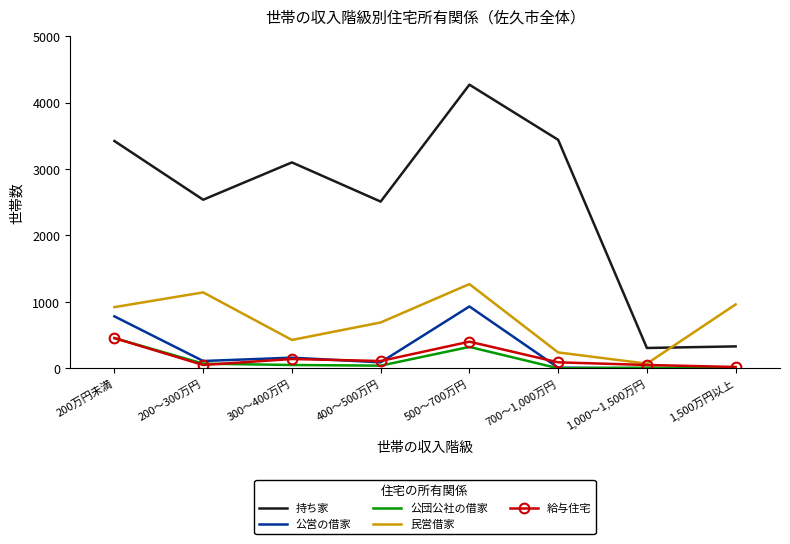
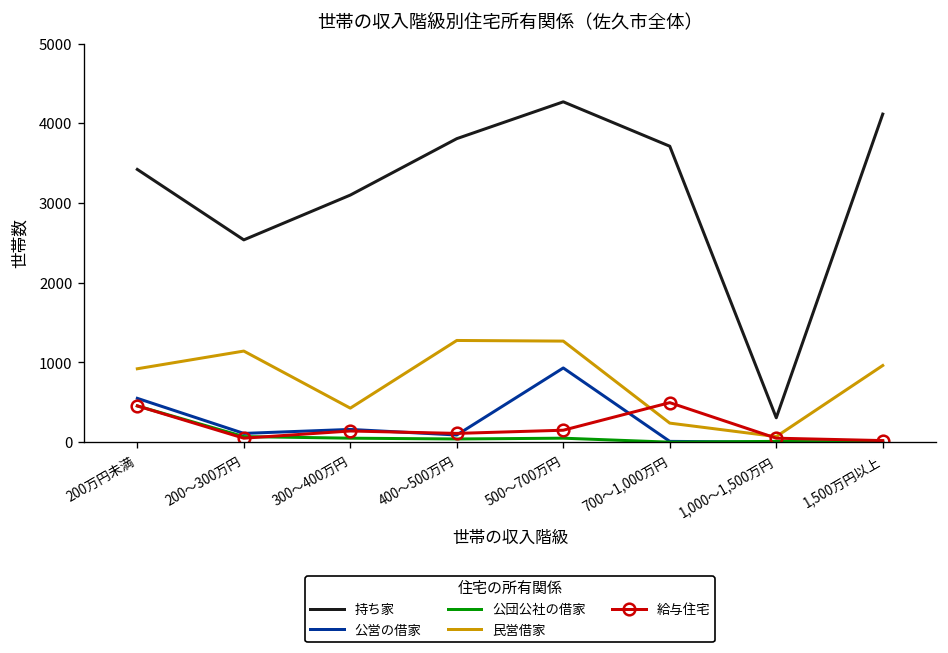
公営の借家, 200万円未満: 800 -> 600
持ち家, 400～500万円: 2500 -> 3800
民営借家, 400～500万円: 700 -> 1300
公団公社の借家, 500～700万円: 300 -> 100
給与住宅, 500～700万円: 400 -> 200
持ち家, 700～1,000万円: 3400 -> 3700
給与住宅, 700～1,000万円: 100 -> 500
持ち家, 1,500万円以上: 300 -> 4100
